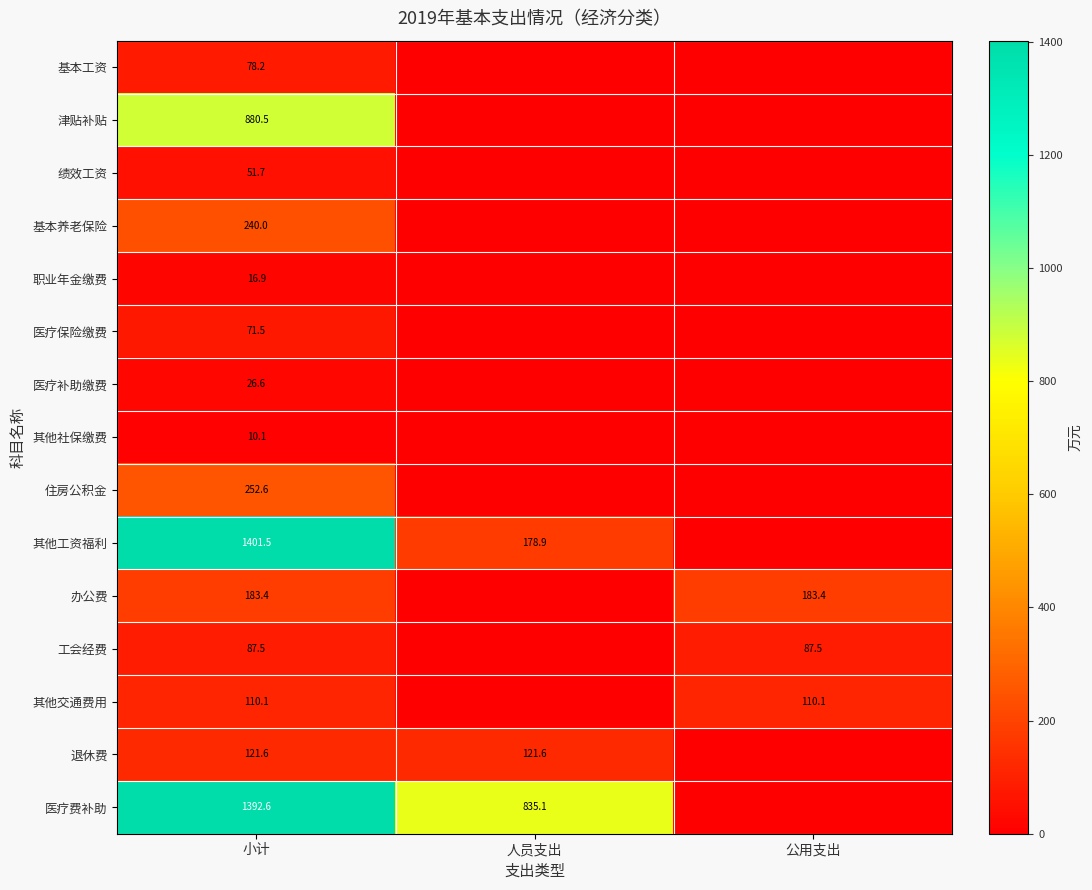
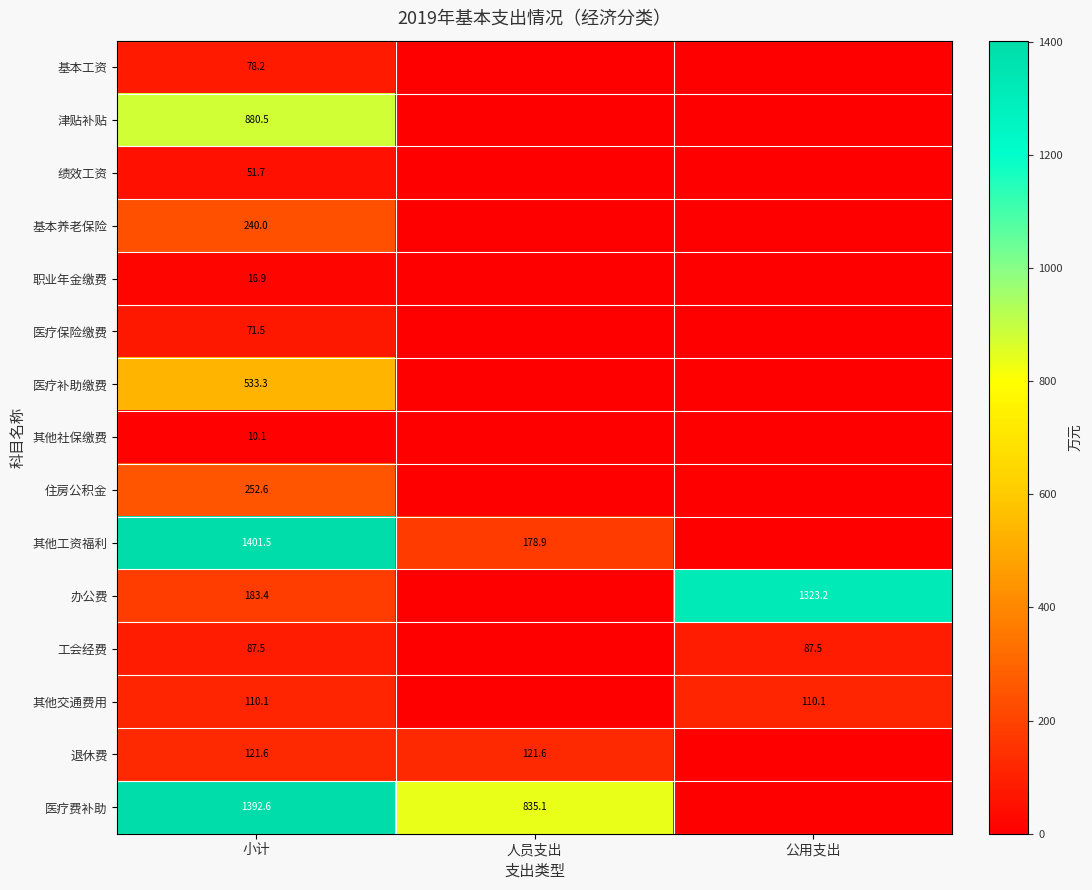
医疗补助缴费, 小计: 26.6 -> 533.3
办公费, 公用支出: 183.4 -> 1323.2
